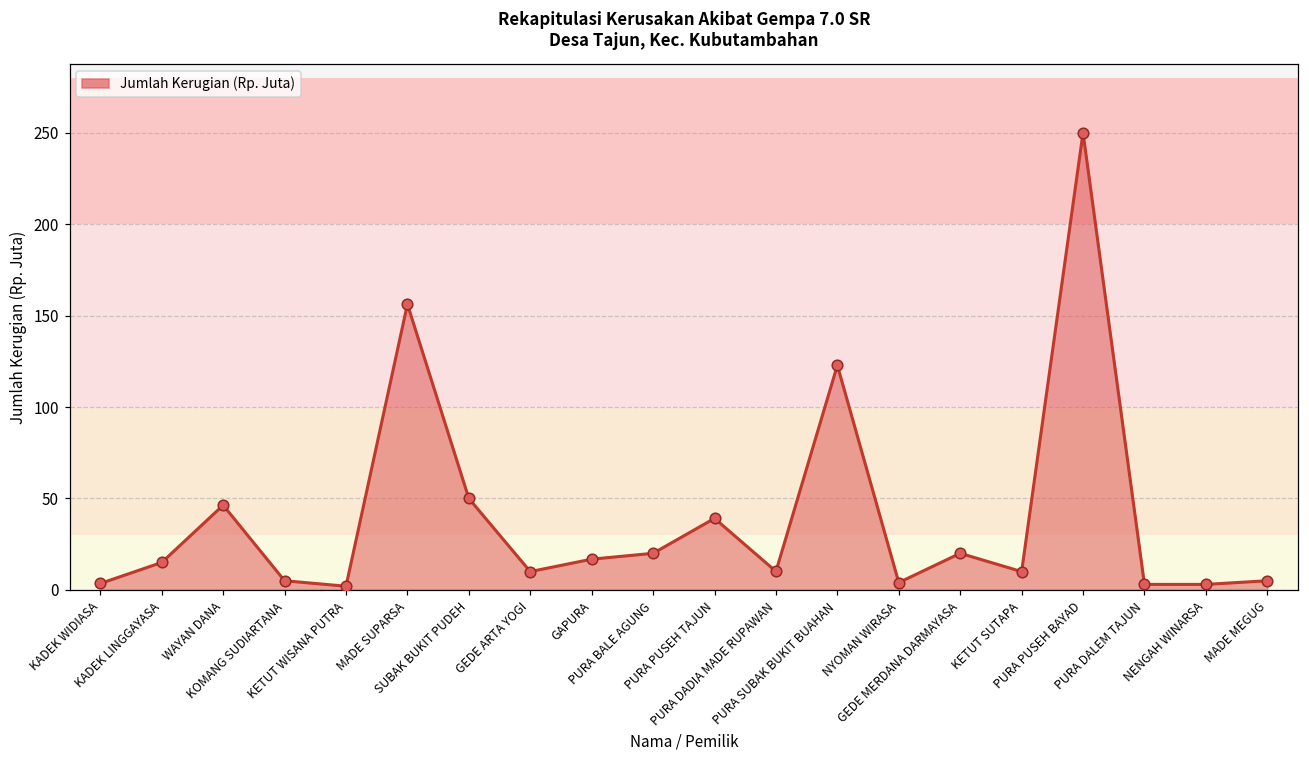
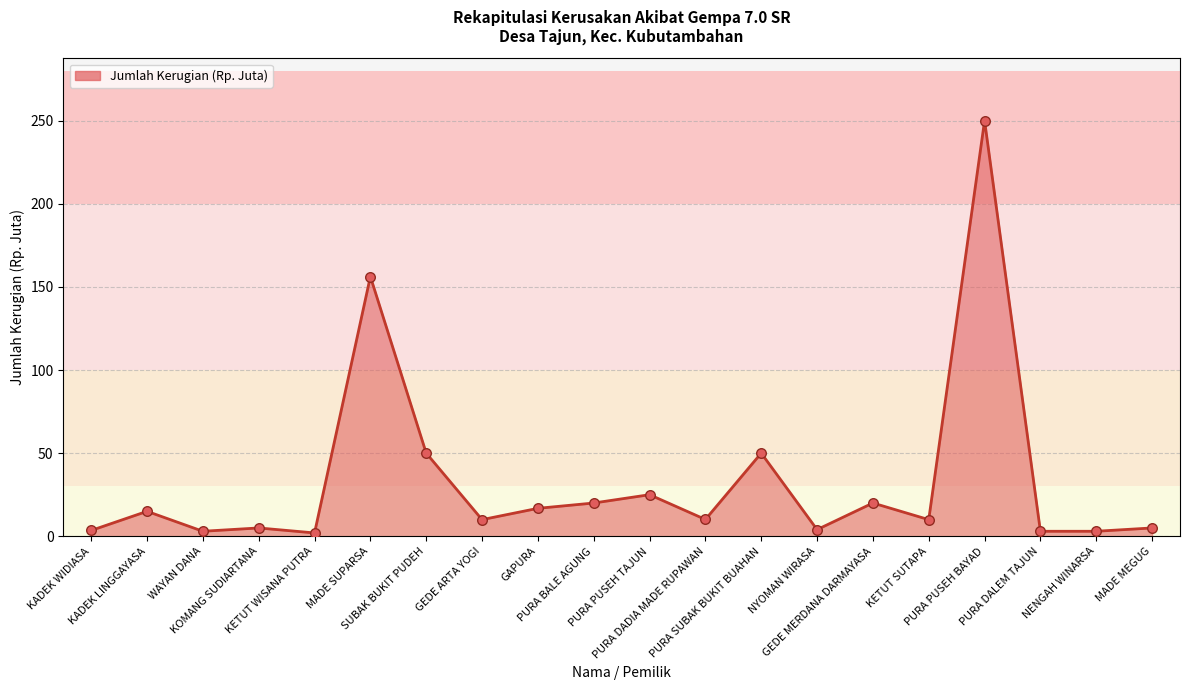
WAYAN DANA: 46 -> 3
PURA PUSEH TAJUN: 39 -> 25
PURA SUBAK BUKIT BUAHAN: 123 -> 50
